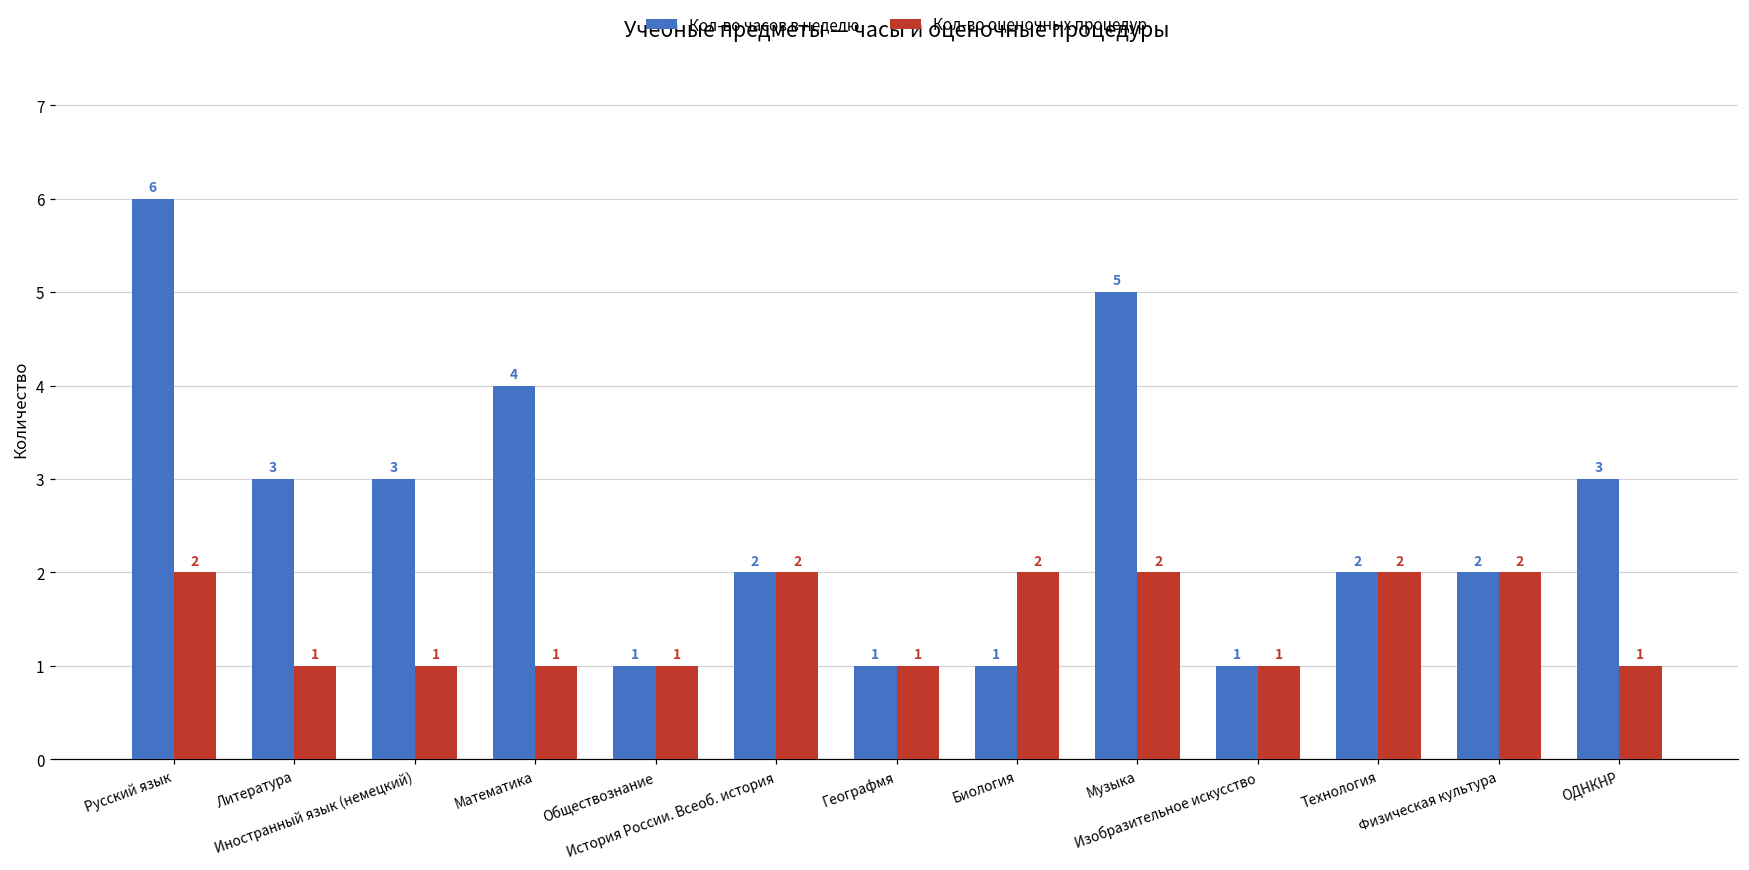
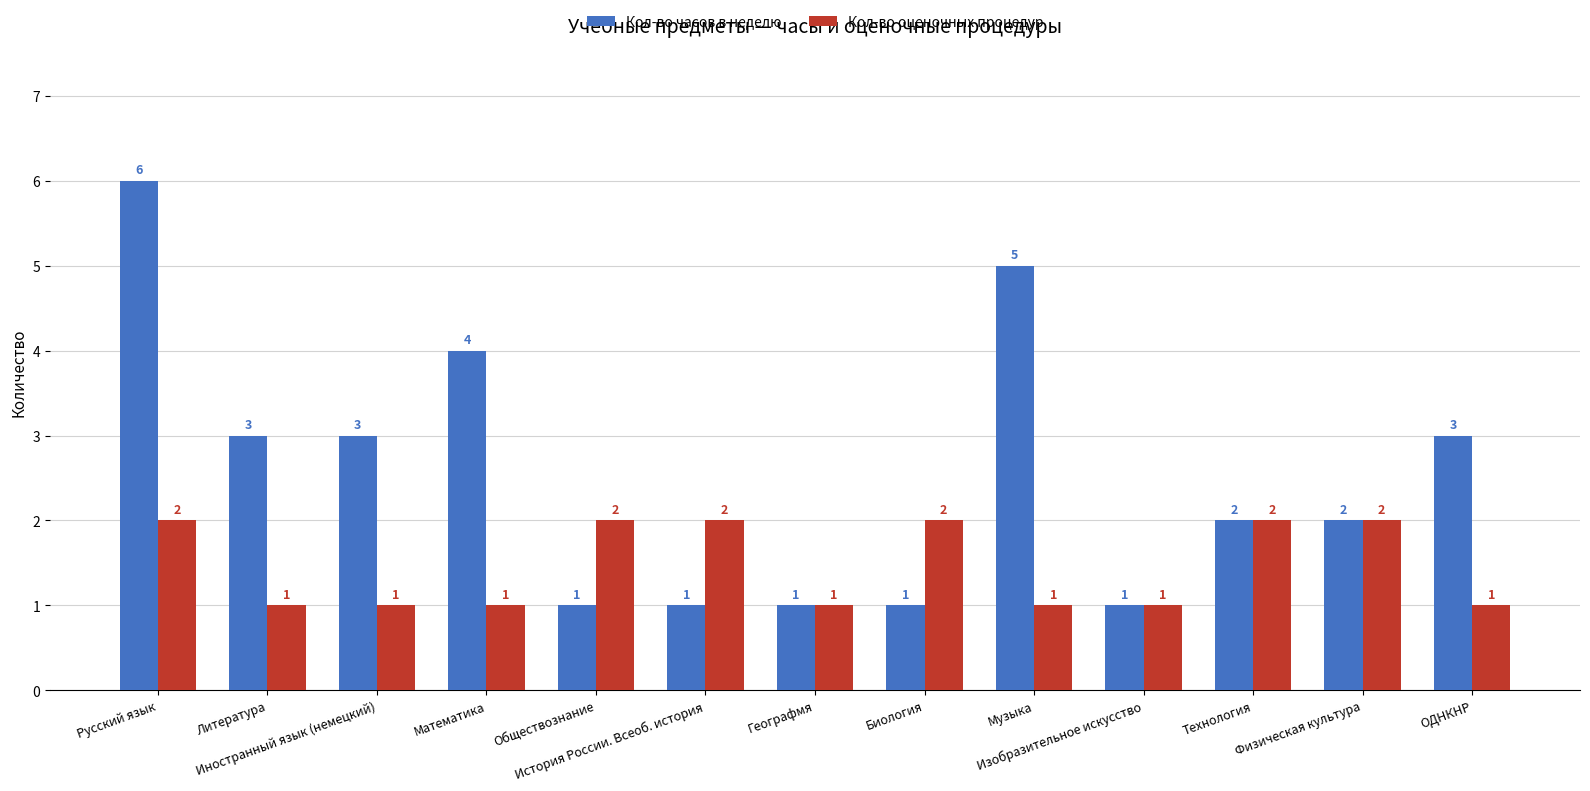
Кол-во оценочных процедур, Обществознание: 1 -> 2
Кол-во часов в неделю, История России. Всеоб. история: 2 -> 1
Кол-во оценочных процедур, Музыка: 2 -> 1
